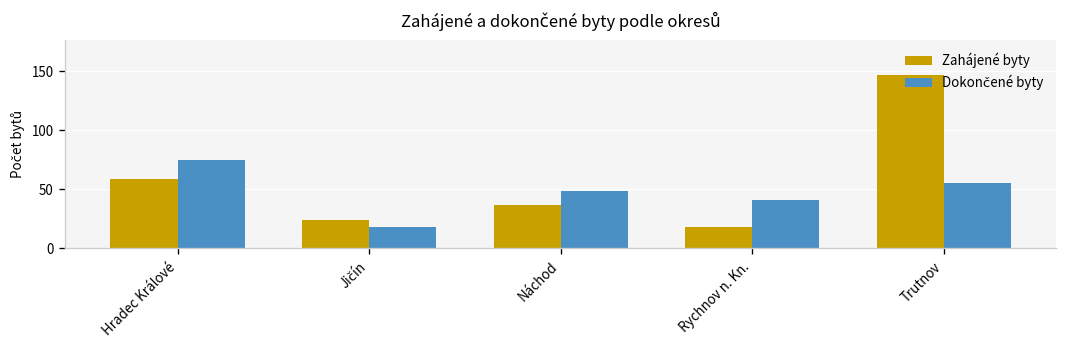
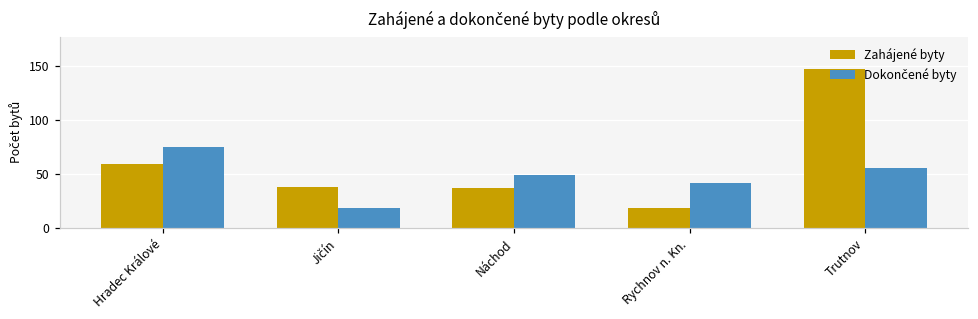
Zahájené byty, Jičín: 20 -> 40
